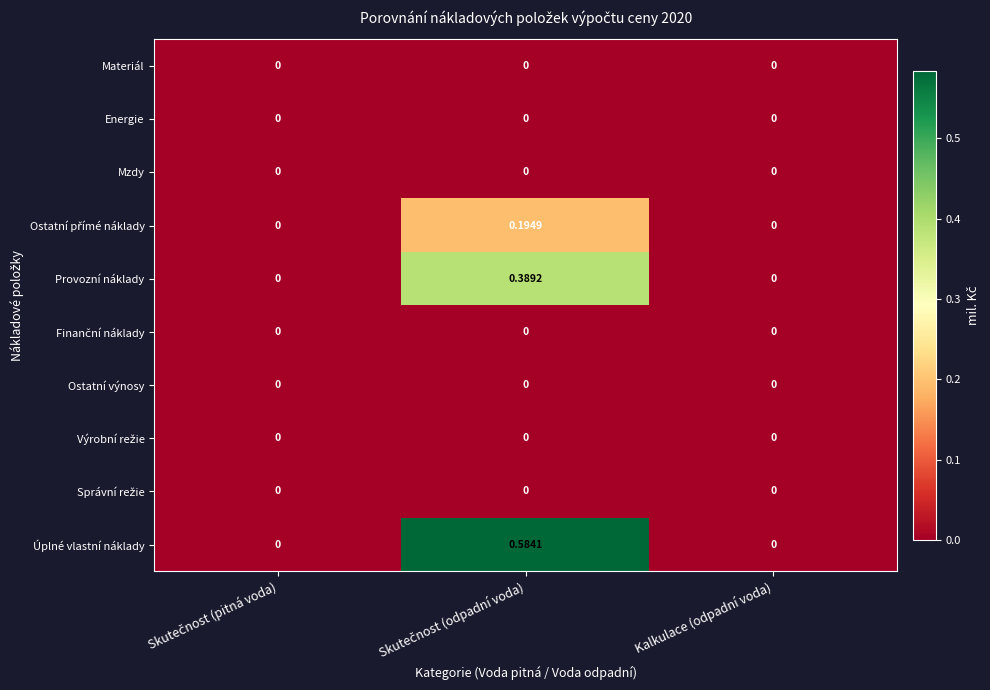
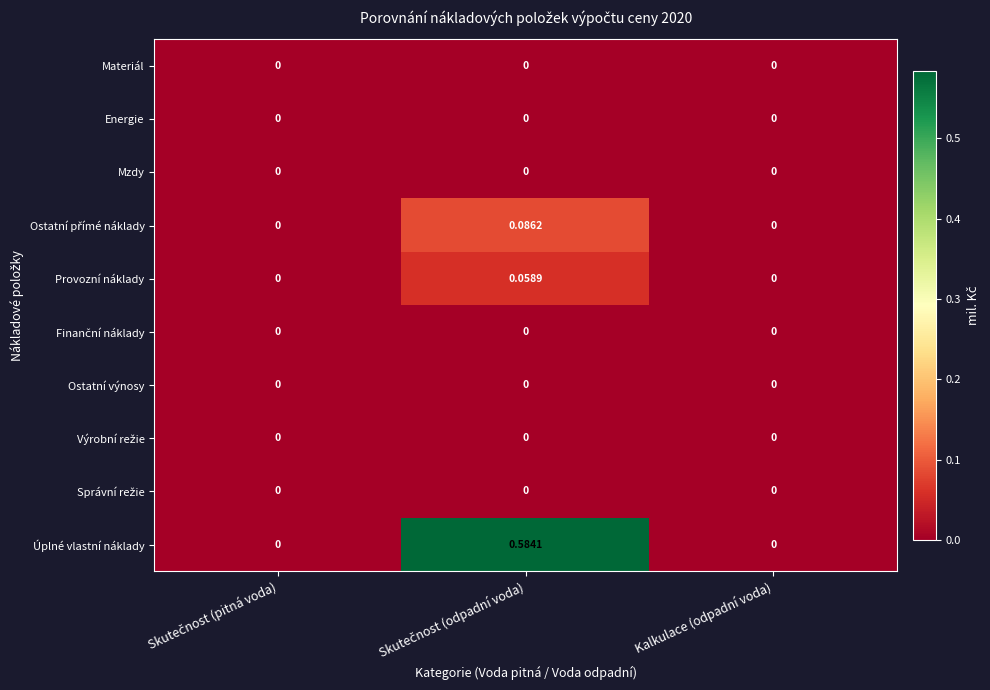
Ostatní přímé náklady, Skutečnost (odpadní voda): 0.1949 -> 0.0862
Provozní náklady, Skutečnost (odpadní voda): 0.3892 -> 0.0589
